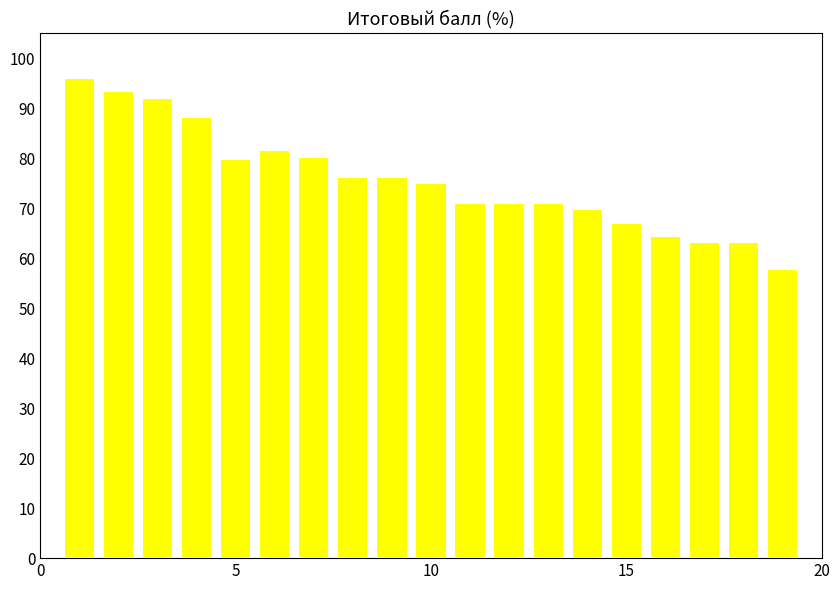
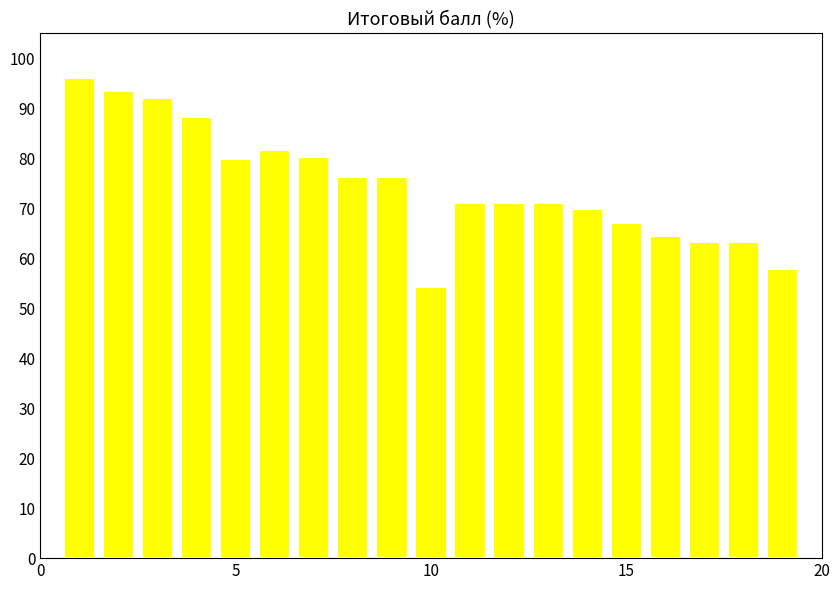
10: 75 -> 54
